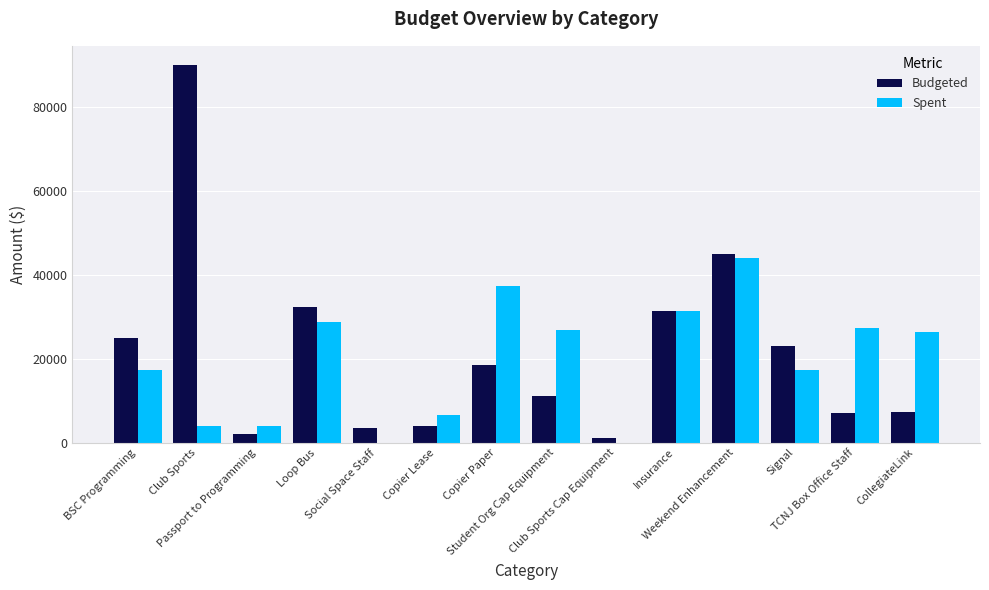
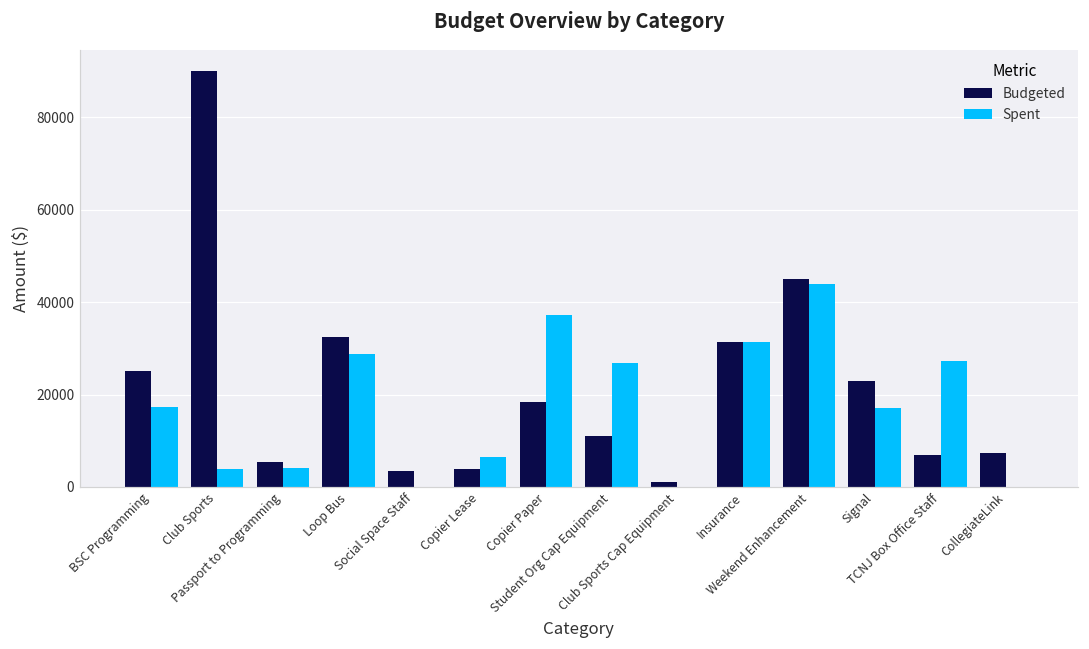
Budgeted, Passport to Programming: 2000 -> 5000
Spent, CollegiateLink: 26000 -> 0
